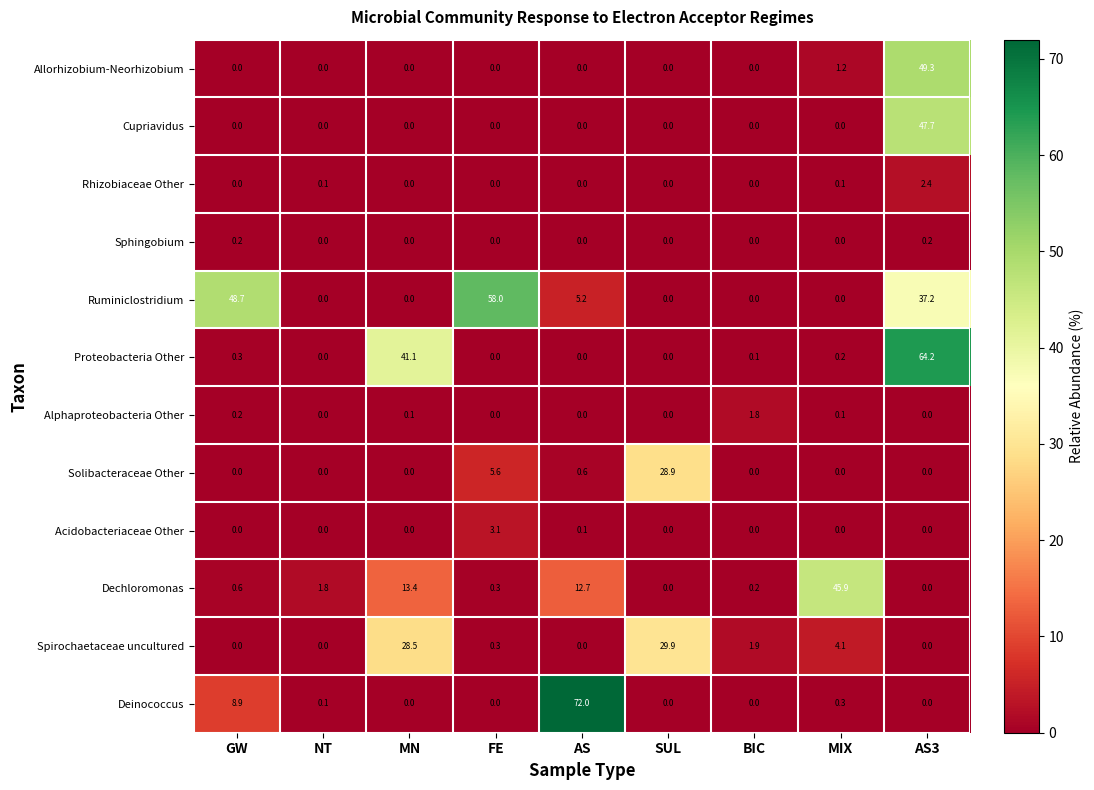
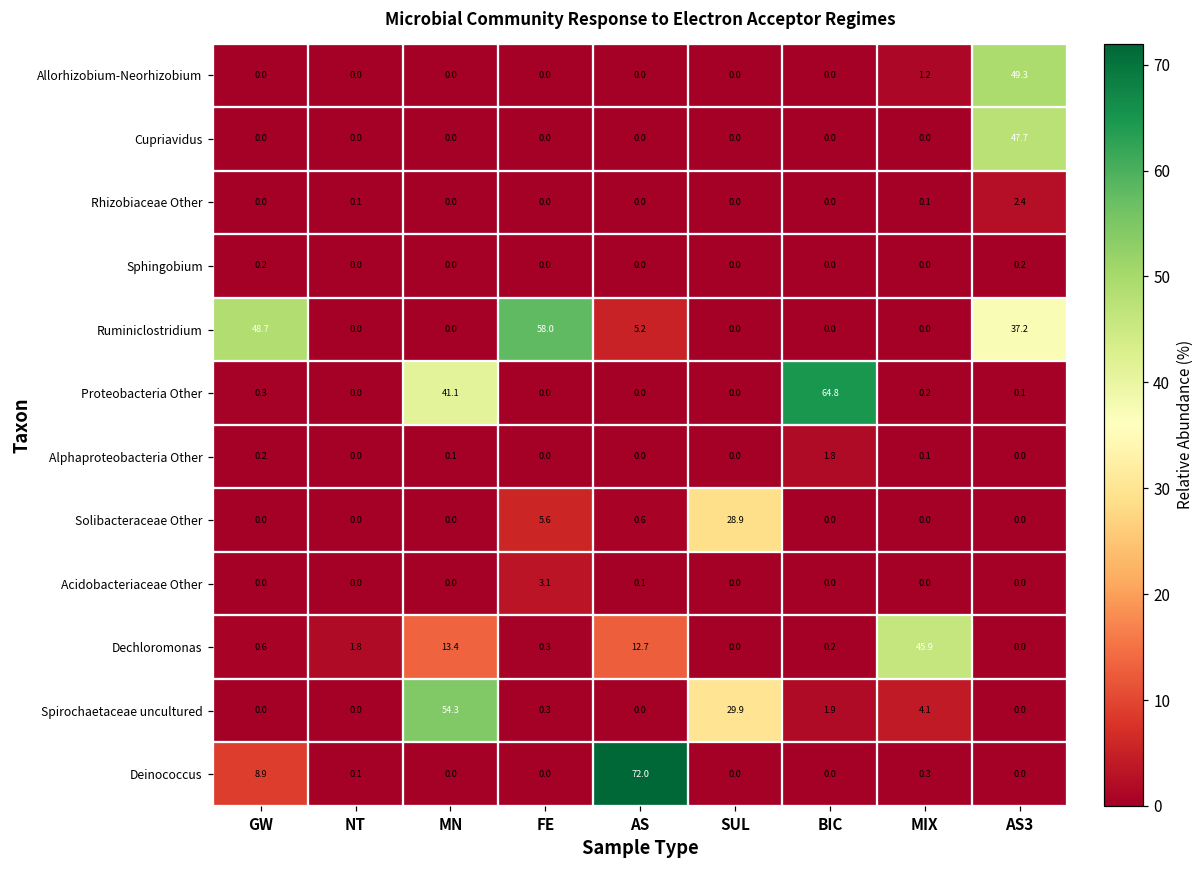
Proteobacteria Other, BIC: 0.1 -> 64.8
Proteobacteria Other, AS3: 64.2 -> 0.1
Spirochaetaceae uncultured, MN: 28.5 -> 54.3
